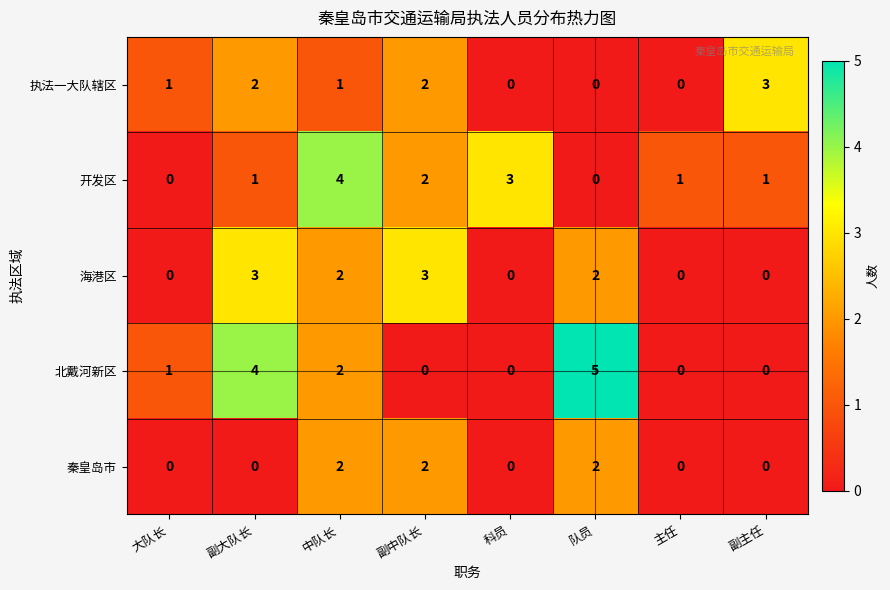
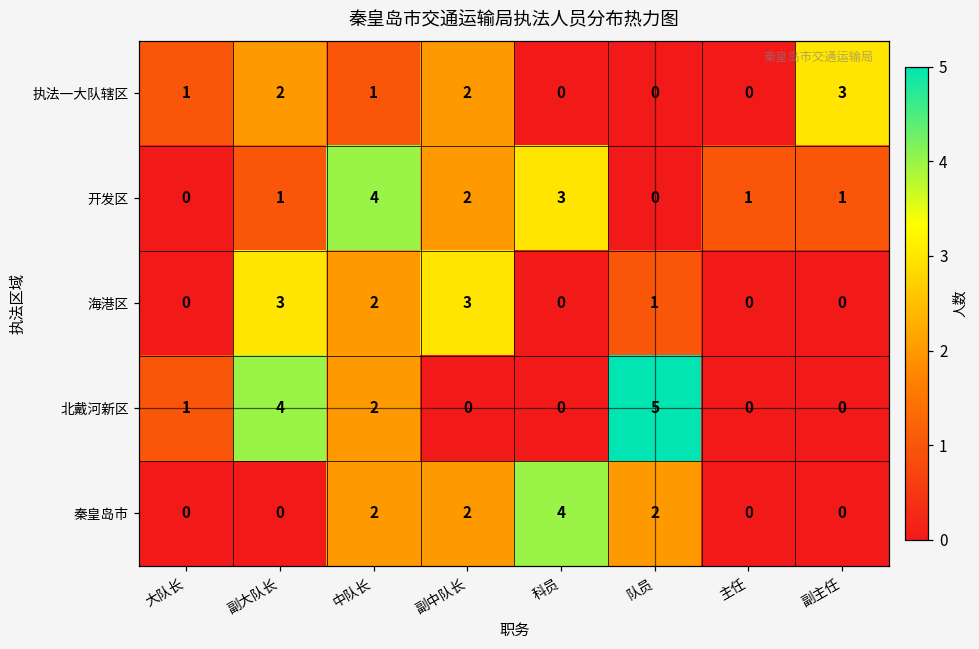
海港区, 队员: 2 -> 1
秦皇岛市, 科员: 0 -> 4
